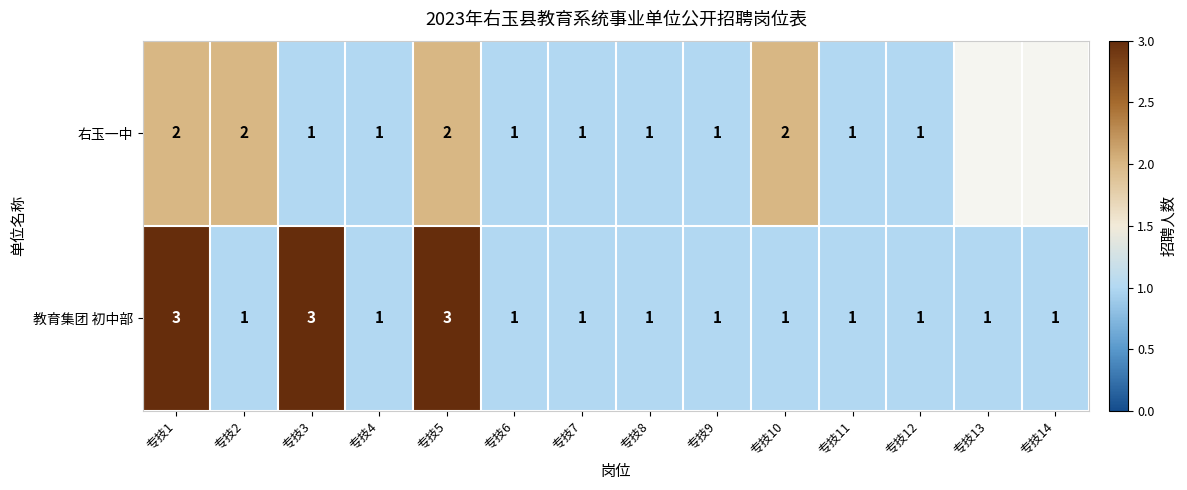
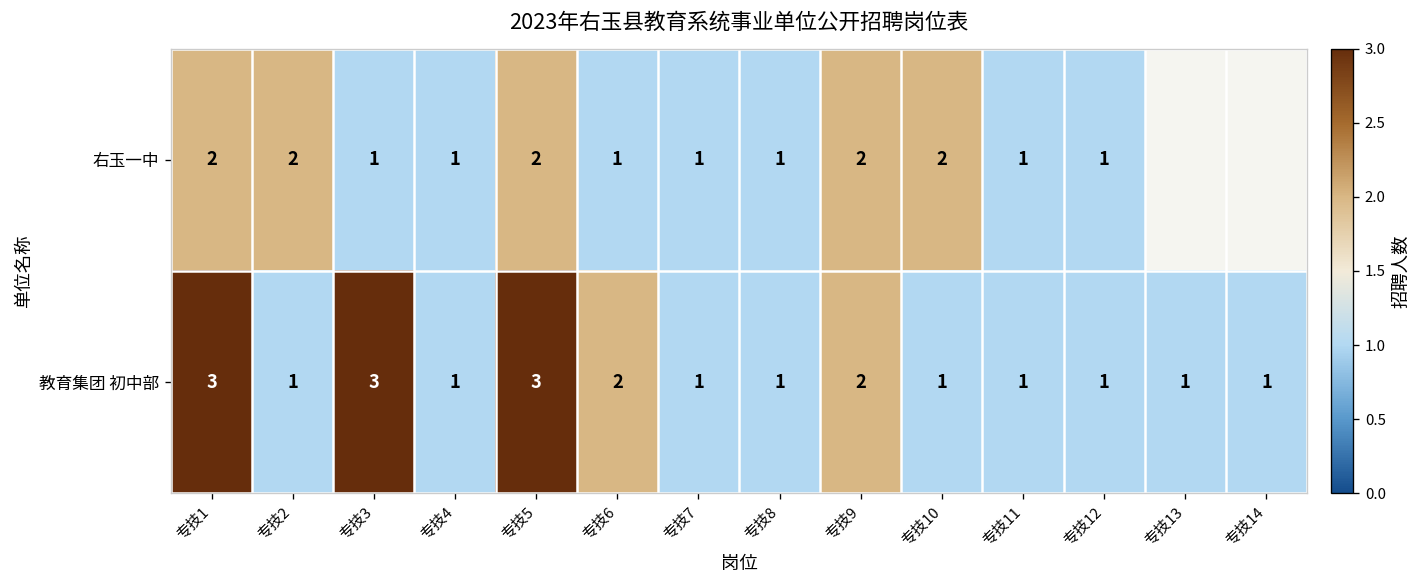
右玉一中, 专技9: 1 -> 2
教育集团 初中部, 专技6: 1 -> 2
教育集团 初中部, 专技9: 1 -> 2
